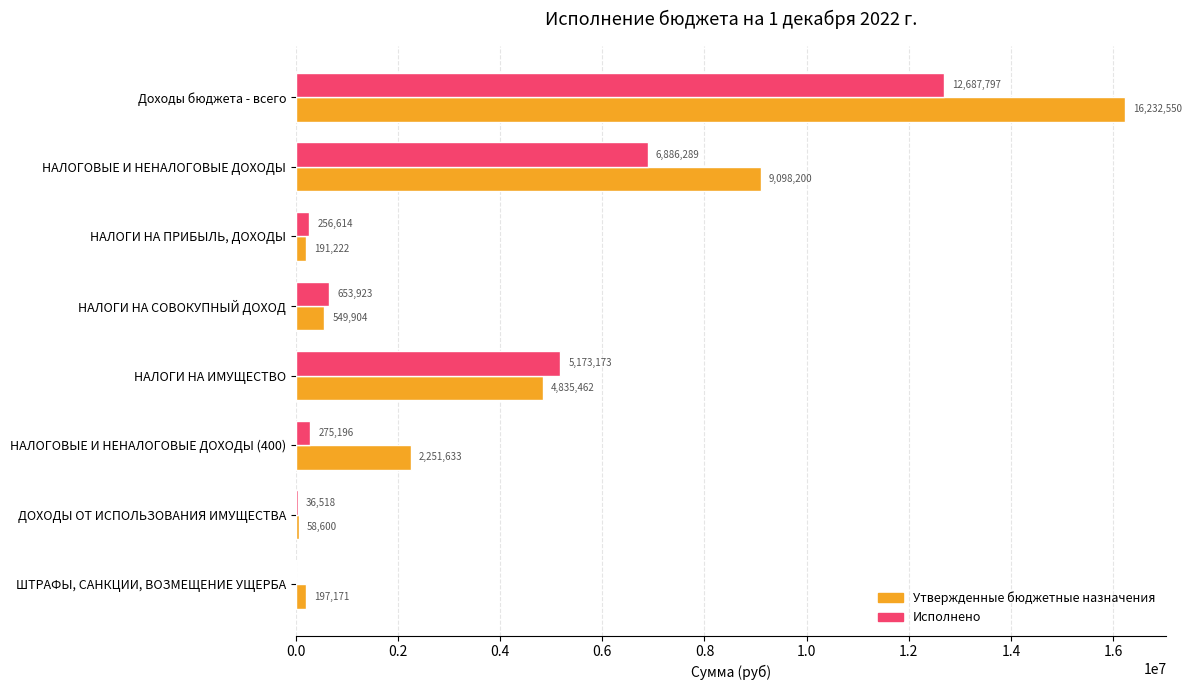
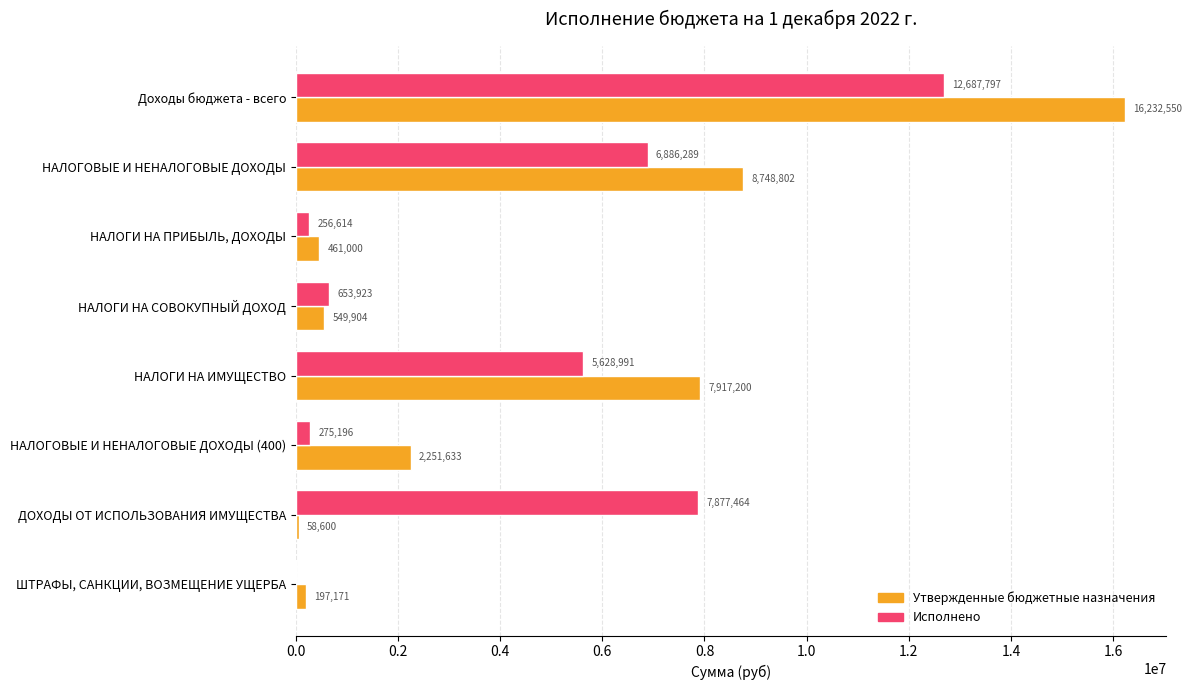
Утвержденные бюджетные назначения, НАЛОГОВЫЕ И НЕНАЛОГОВЫЕ ДОХОДЫ: 9,098,200 -> 8,748,802
Утвержденные бюджетные назначения, НАЛОГИ НА ПРИБЫЛЬ, ДОХОДЫ: 191,222 -> 461,000
Исполнено, НАЛОГИ НА ИМУЩЕСТВО: 5,173,173 -> 5,628,991
Утвержденные бюджетные назначения, НАЛОГИ НА ИМУЩЕСТВО: 4,835,462 -> 7,917,200
Исполнено, ДОХОДЫ ОТ ИСПОЛЬЗОВАНИЯ ИМУЩЕСТВА: 36,518 -> 7,877,464
